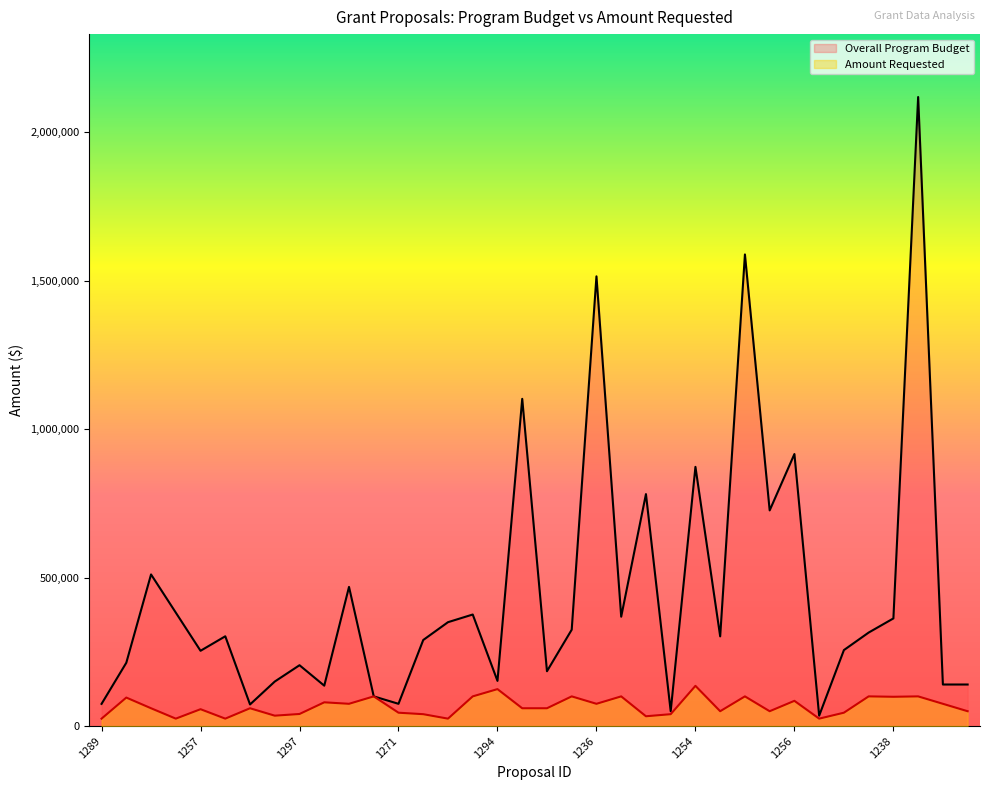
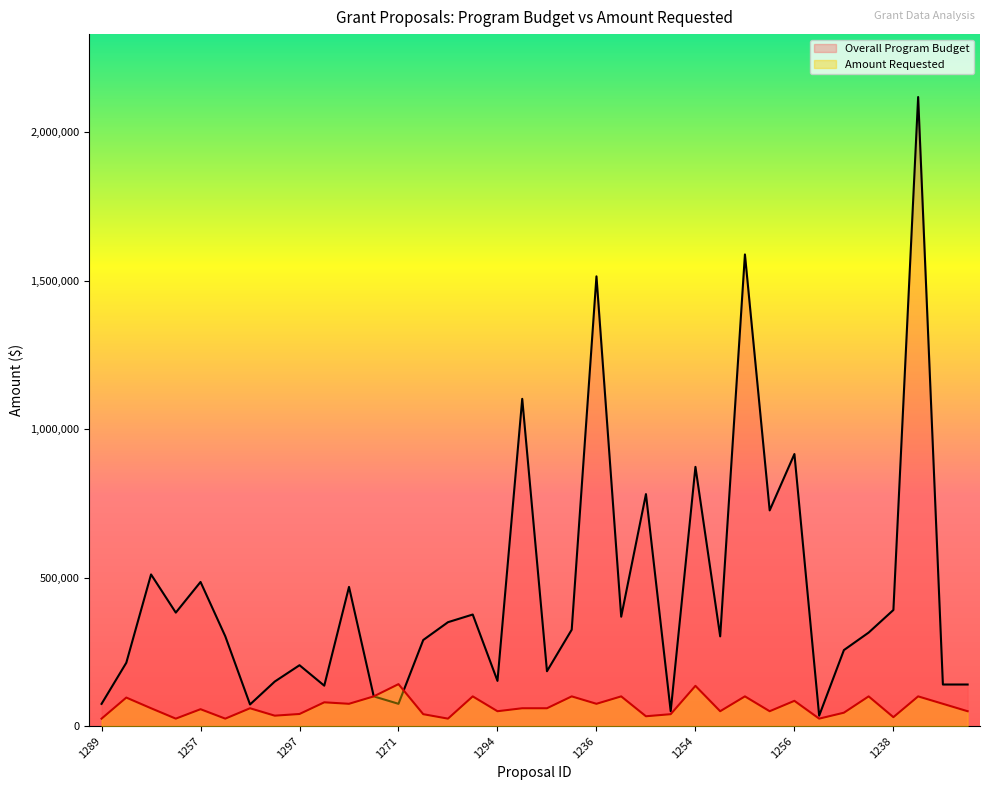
Overall Program Budget, 1257: 250,000 -> 490,000
Amount Requested, 1271: 50,000 -> 140,000
Amount Requested, 1294: 120,000 -> 50,000
Overall Program Budget, 1238: 360,000 -> 390,000
Amount Requested, 1238: 100,000 -> 30,000
